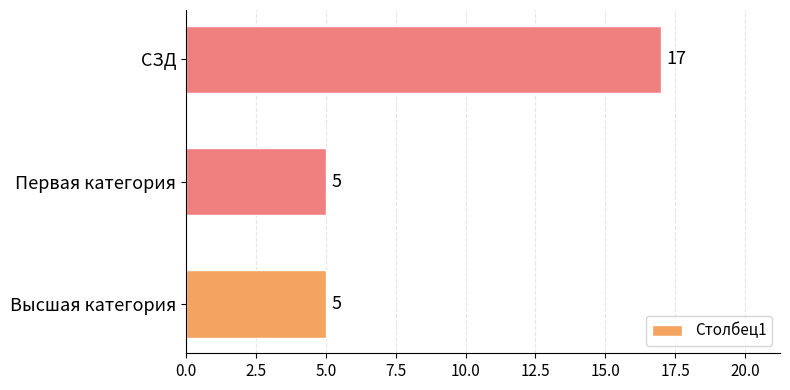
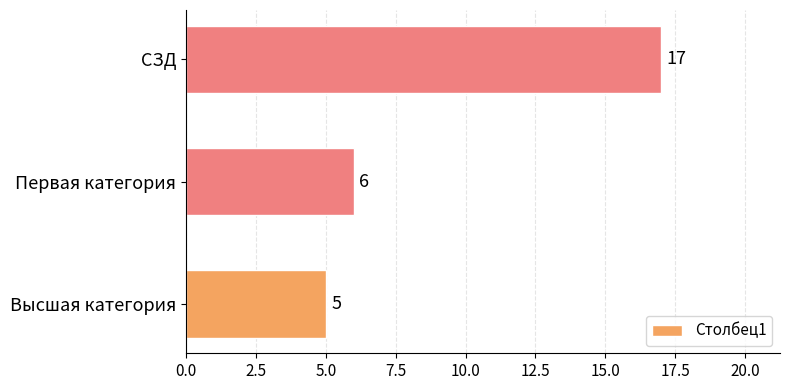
Первая категория: 5 -> 6
